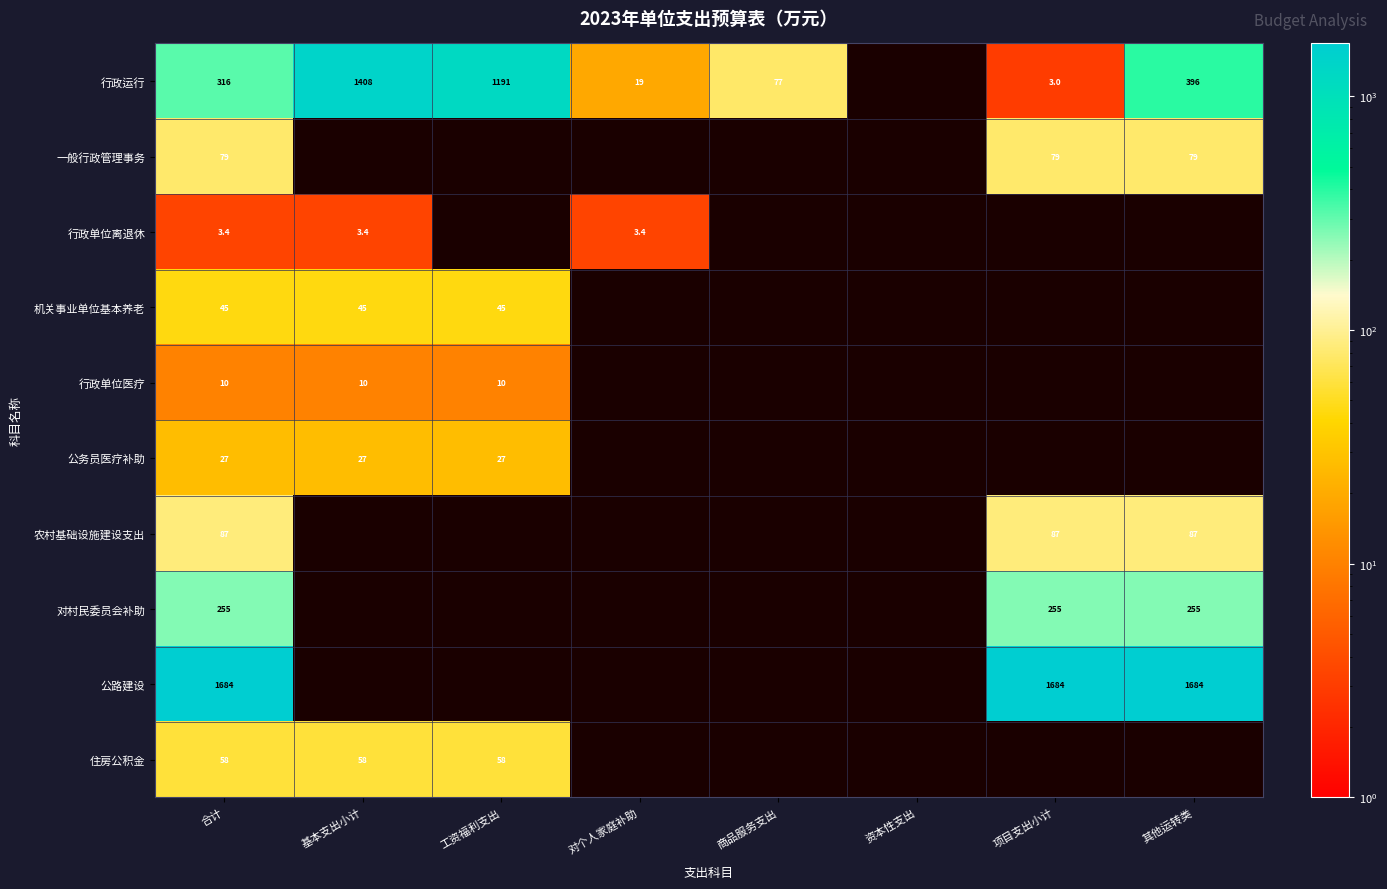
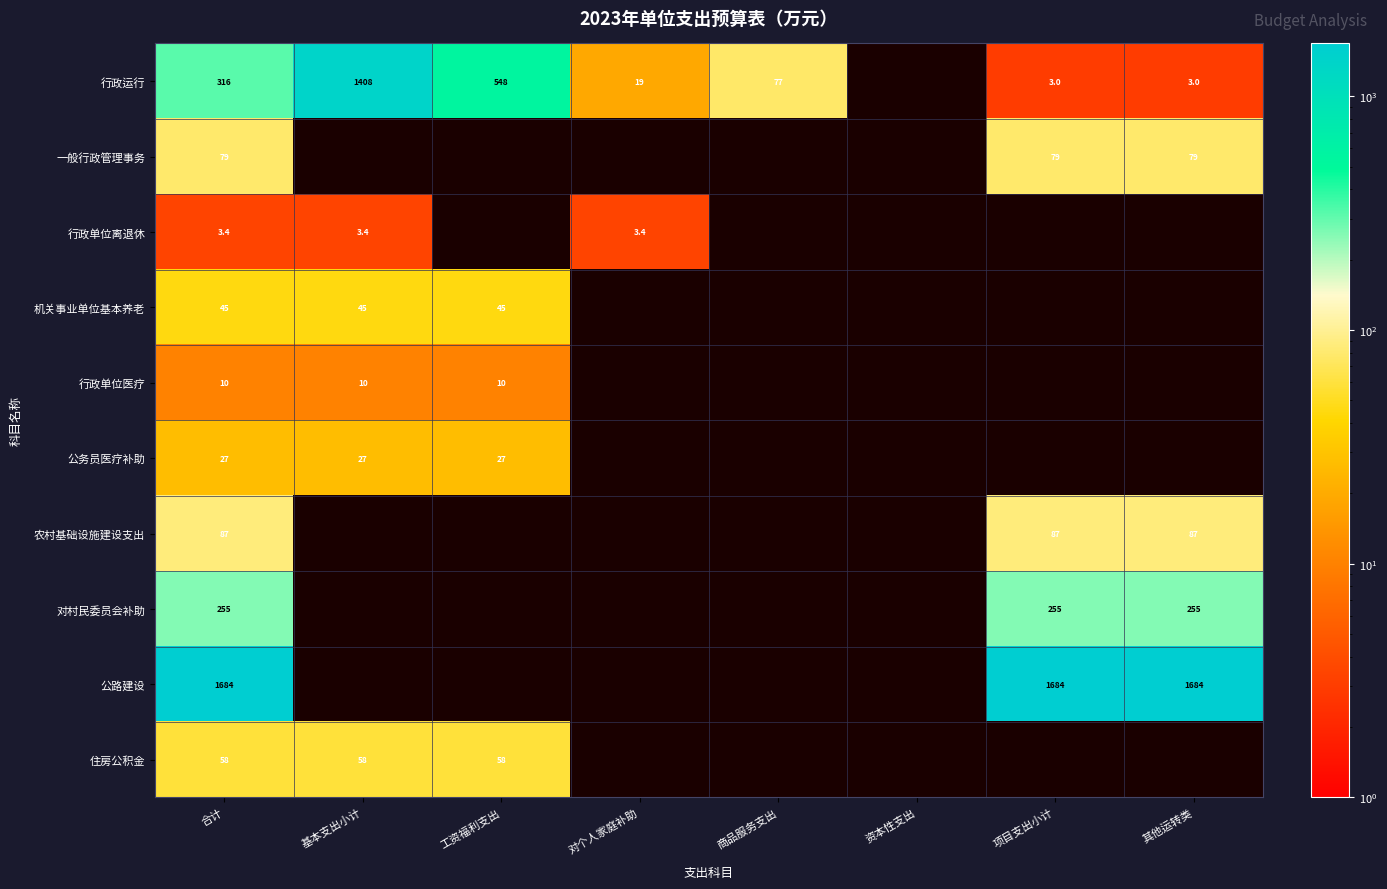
行政运行, 工资福利支出: 1191 -> 548
行政运行, 其他运转类: 396 -> 3.0
